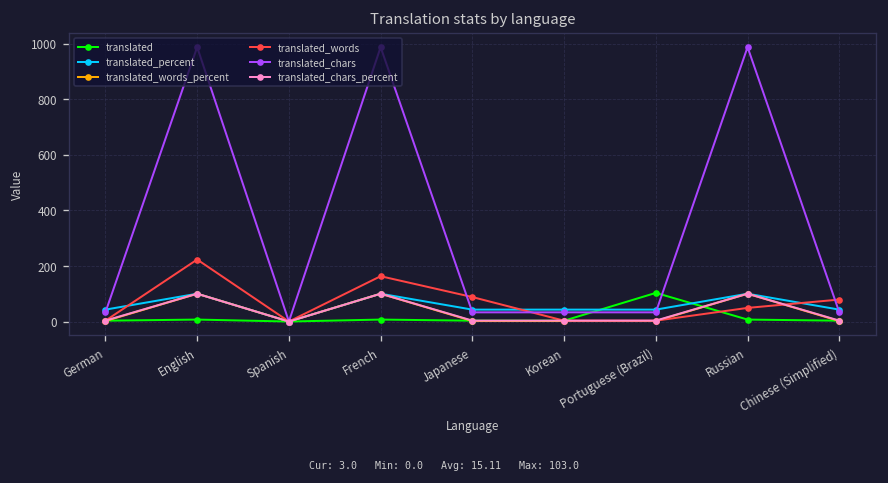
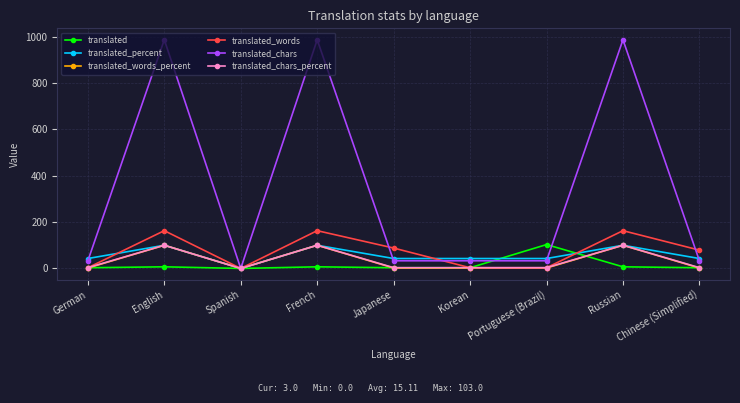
translated_words, English: 220 -> 160
translated_words, Russian: 50 -> 160
